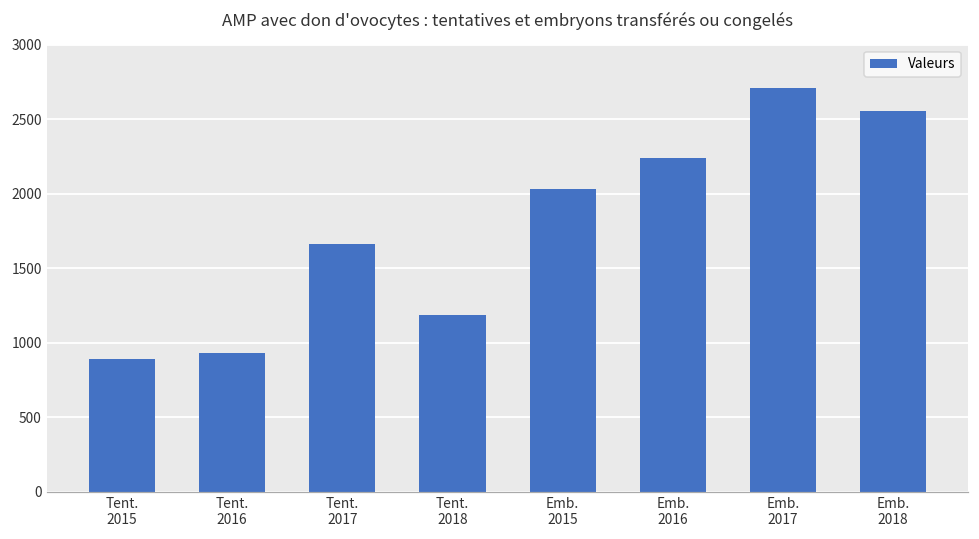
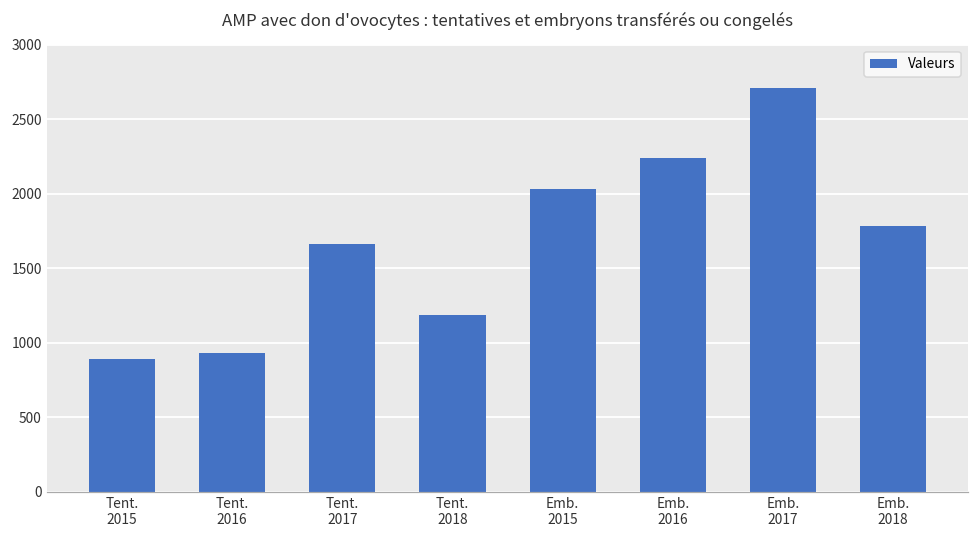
Emb. 2018: 2560 -> 1790
